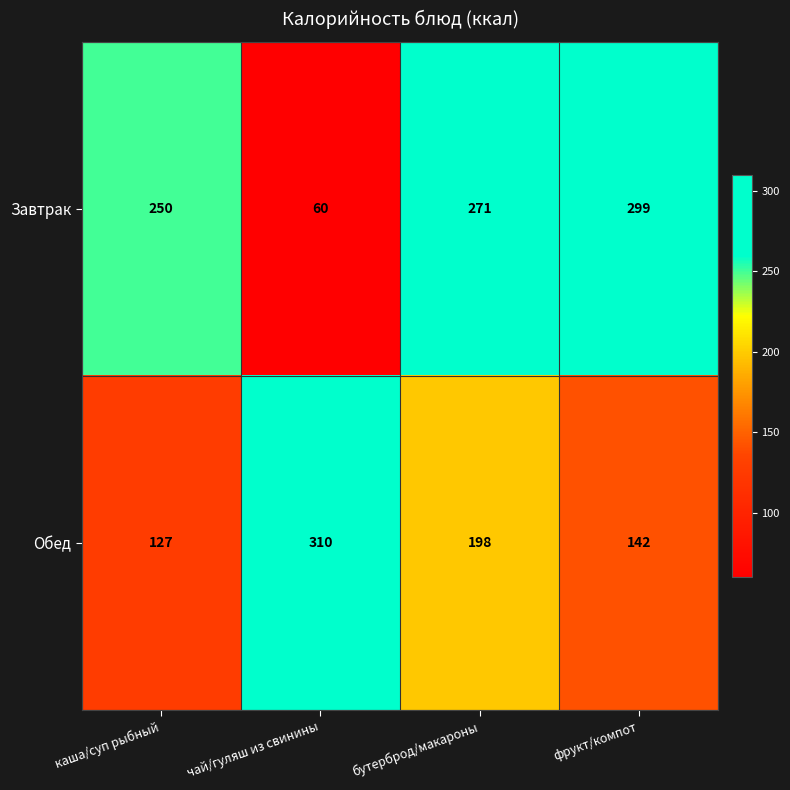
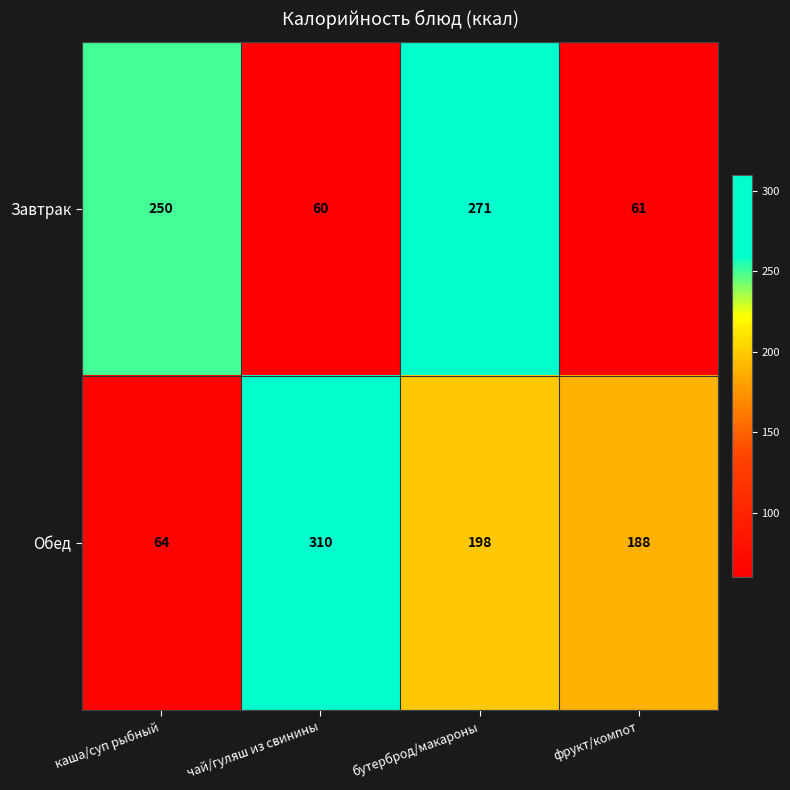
Завтрак, фрукт/компот: 299 -> 61
Обед, каша/суп рыбный: 127 -> 64
Обед, фрукт/компот: 142 -> 188
